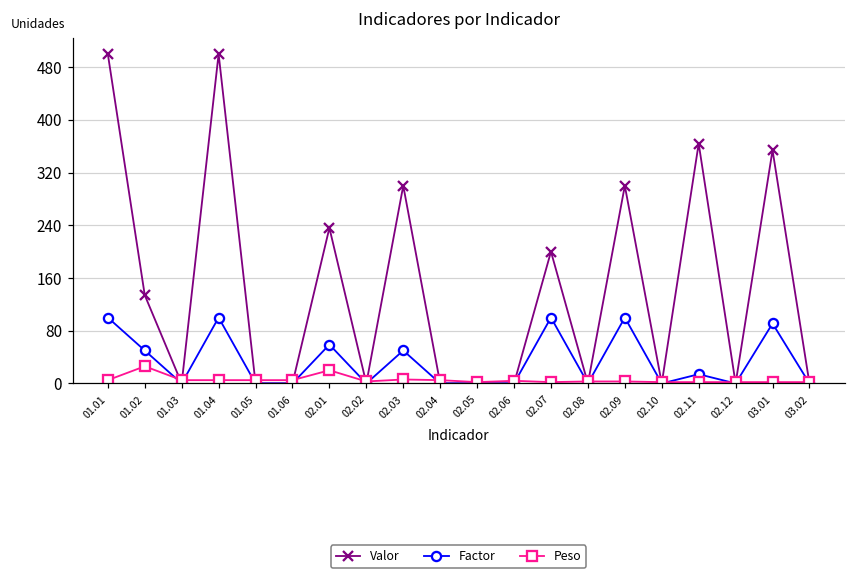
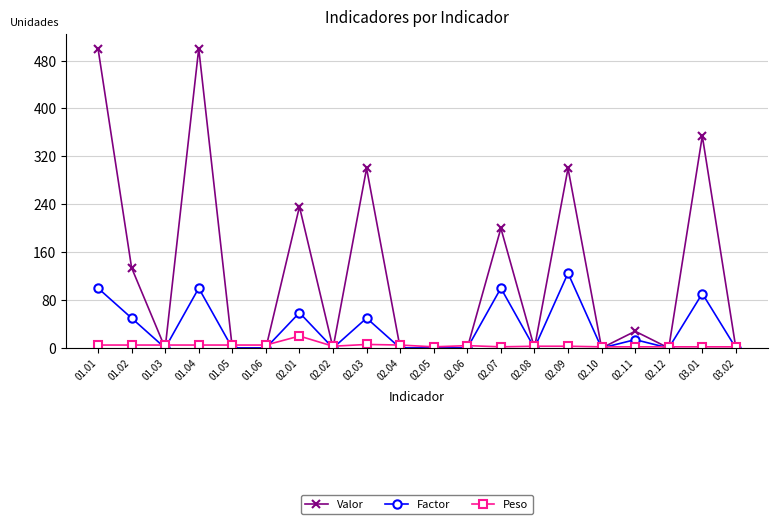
Peso, 01.02: 30 -> 10
Factor, 02.09: 100 -> 130
Valor, 02.11: 360 -> 30
